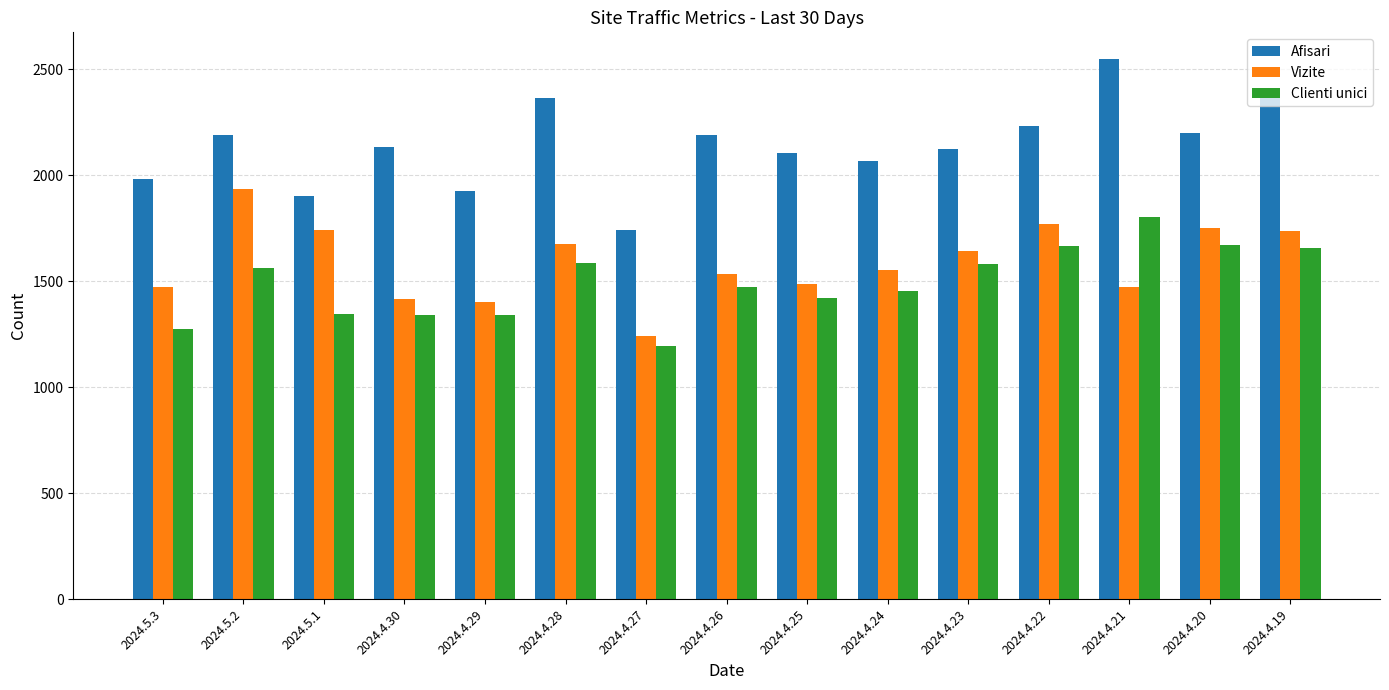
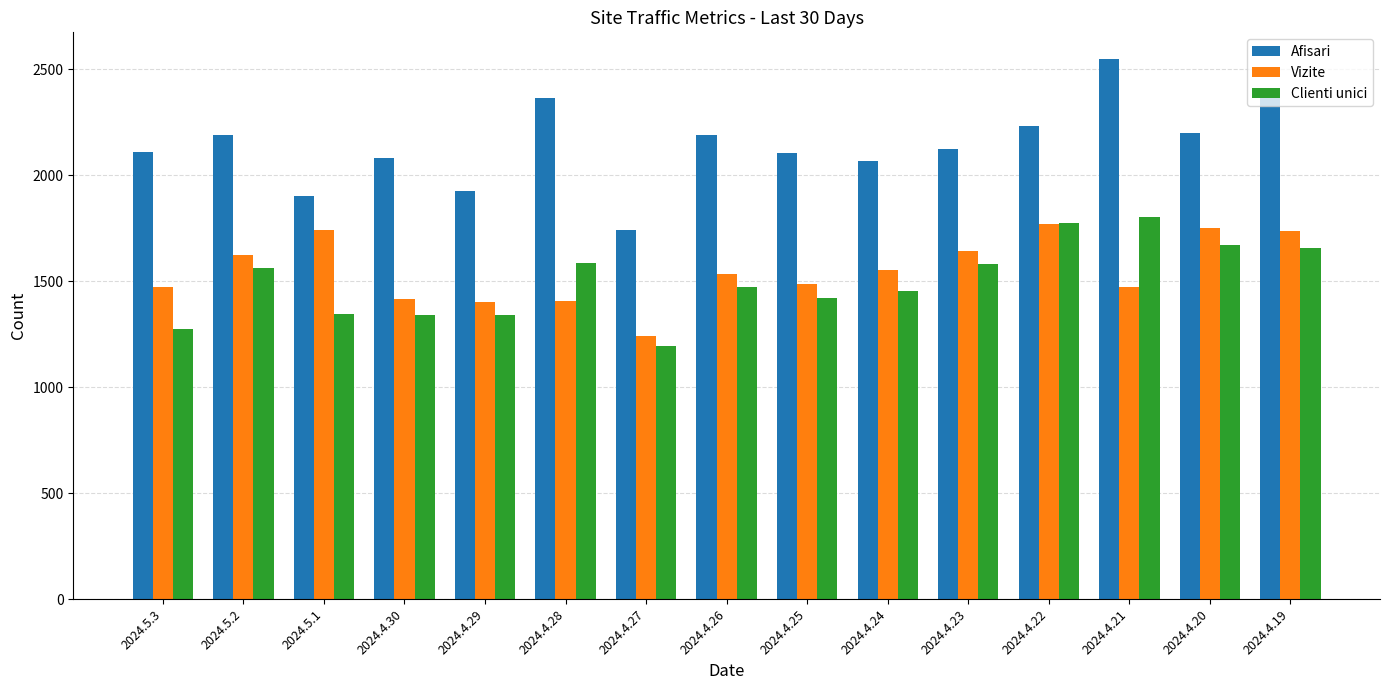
Afisari, 2024.5.3: 1990 -> 2110
Vizite, 2024.5.2: 1940 -> 1620
Afisari, 2024.4.30: 2140 -> 2080
Vizite, 2024.4.28: 1680 -> 1410
Clienti unici, 2024.4.22: 1670 -> 1770
